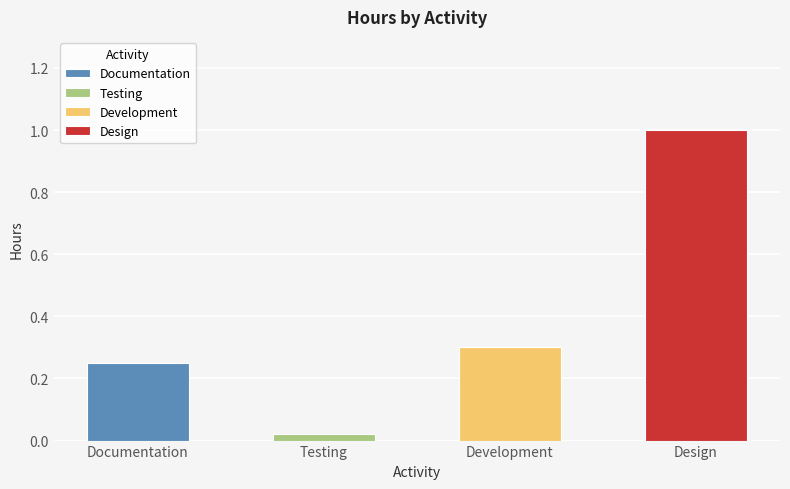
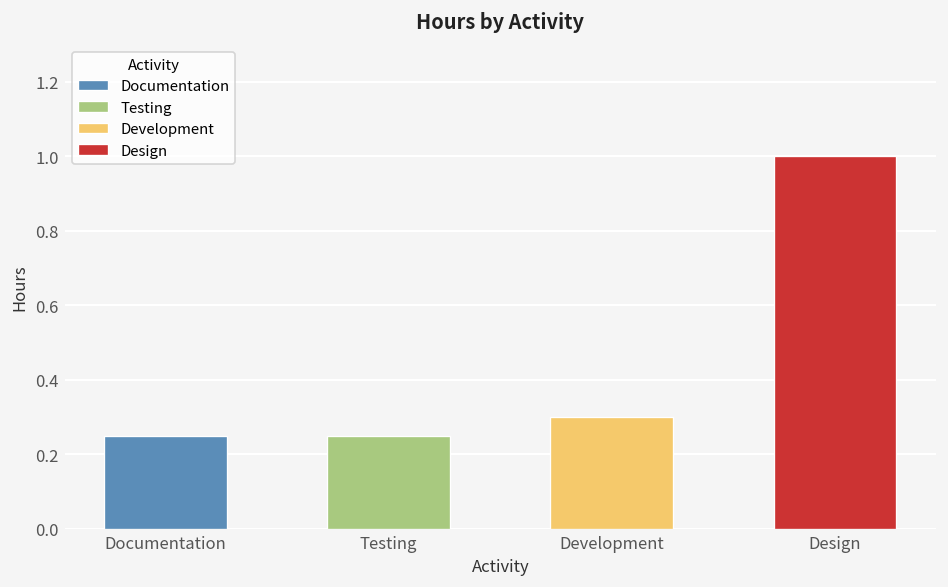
Testing: 0.02 -> 0.25
